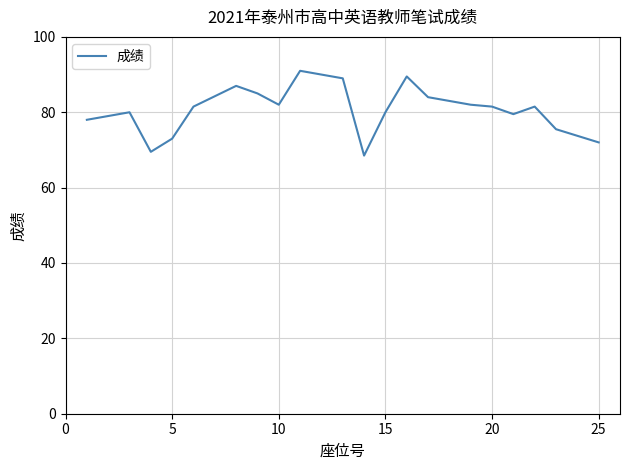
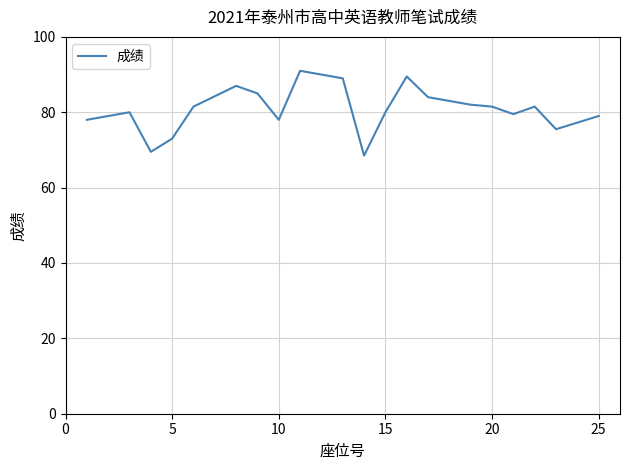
10: 82 -> 78
25: 72 -> 79
